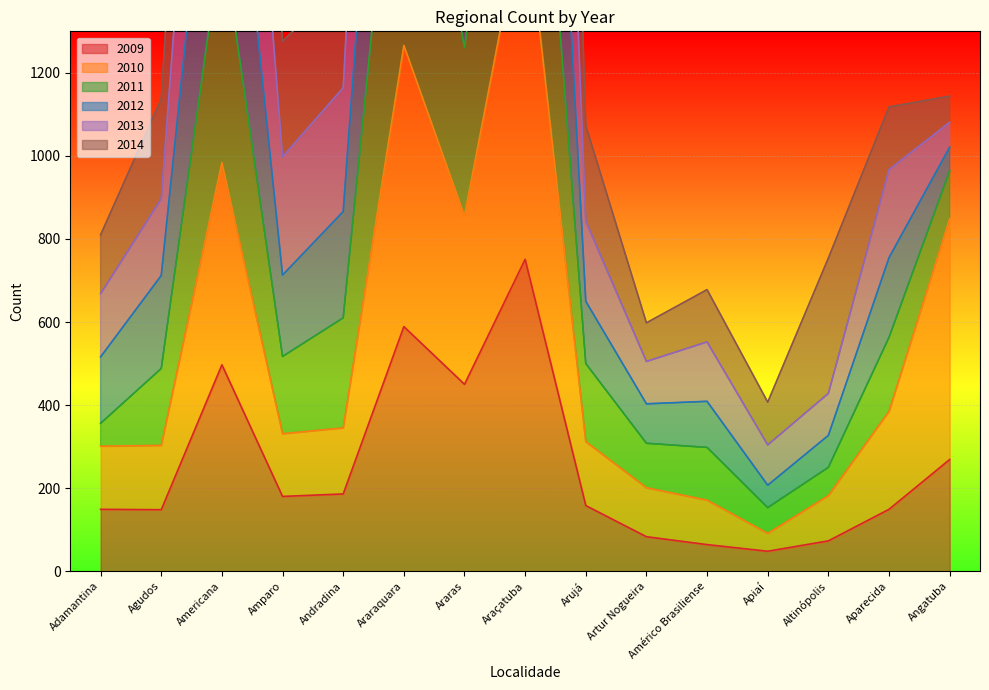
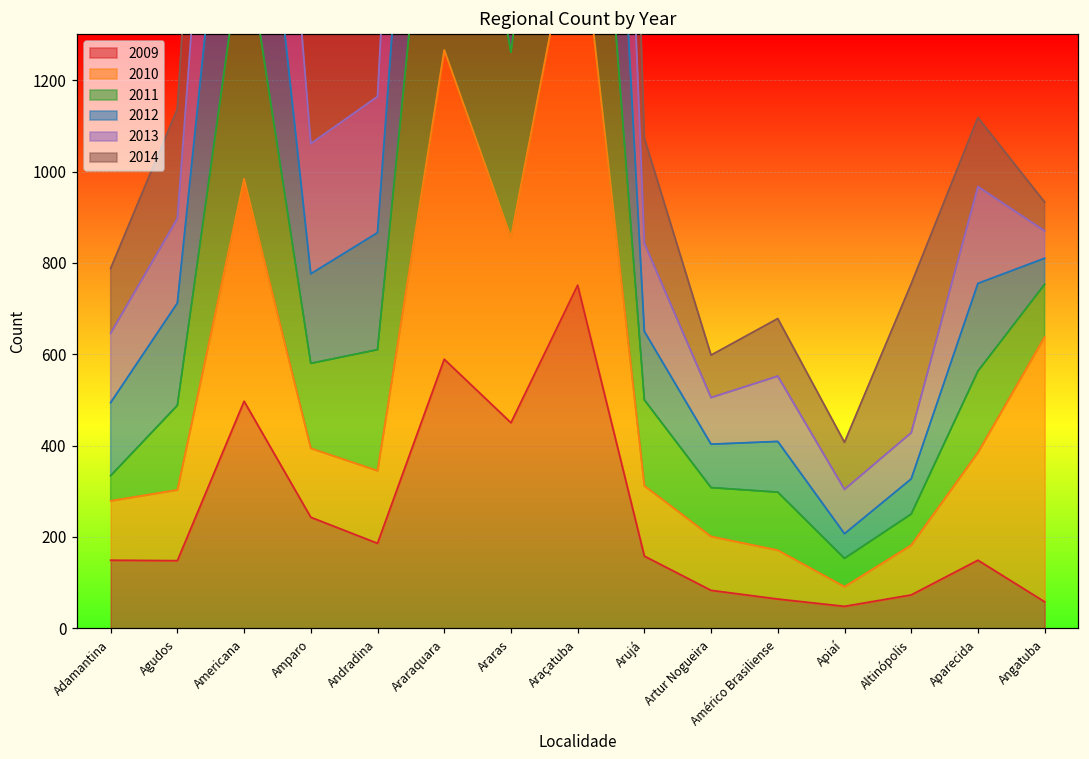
2010, Adamantina: 150 -> 130
2009, Amparo: 180 -> 240
2009, Angatuba: 270 -> 60
